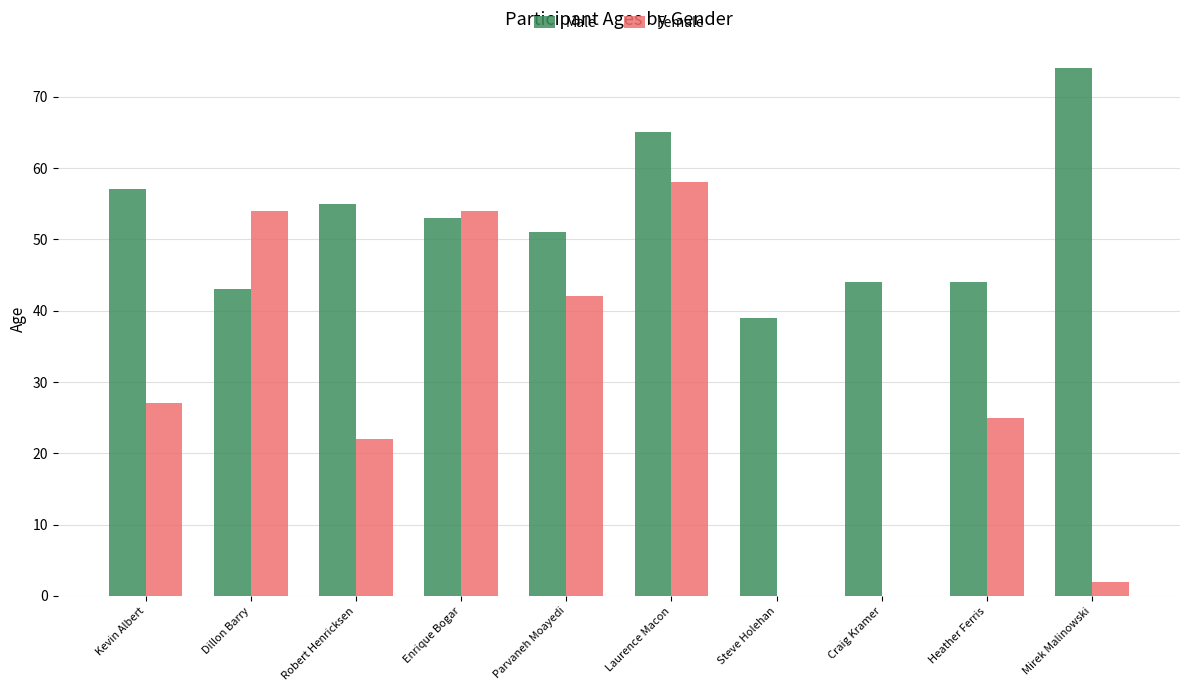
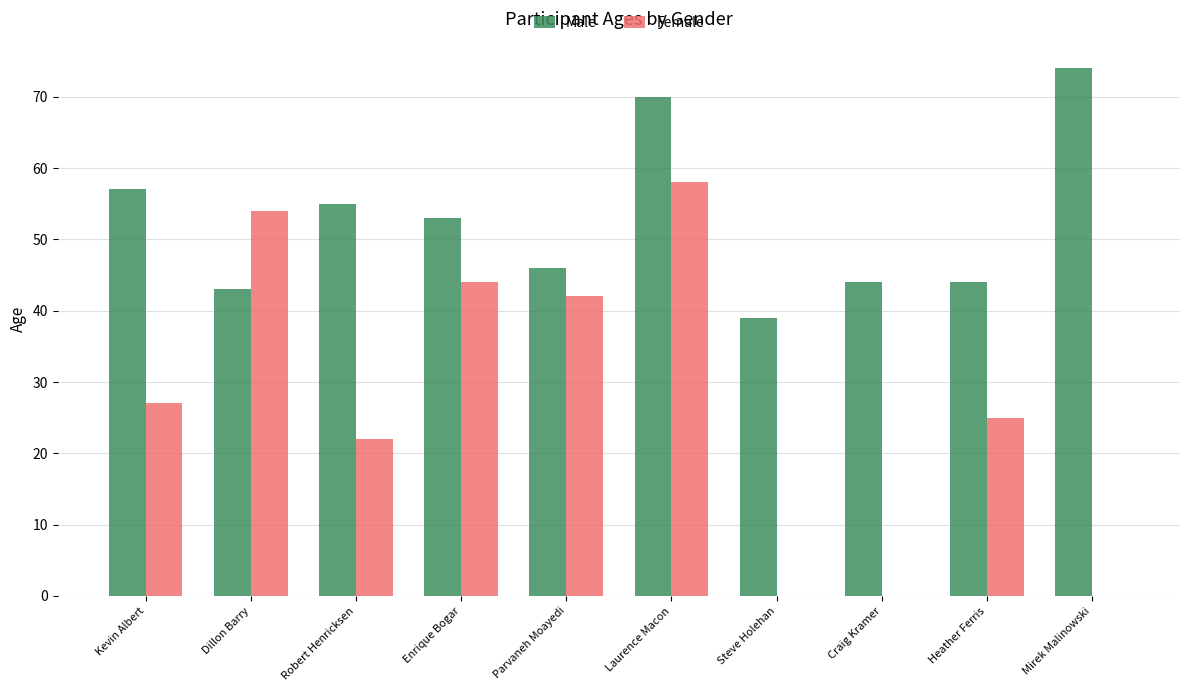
Female, Enrique Bogar: 54 -> 44
Male, Parvaneh Moayedi: 51 -> 46
Male, Laurence Macon: 65 -> 70
Female, Mirek Malinowski: 2 -> 0
